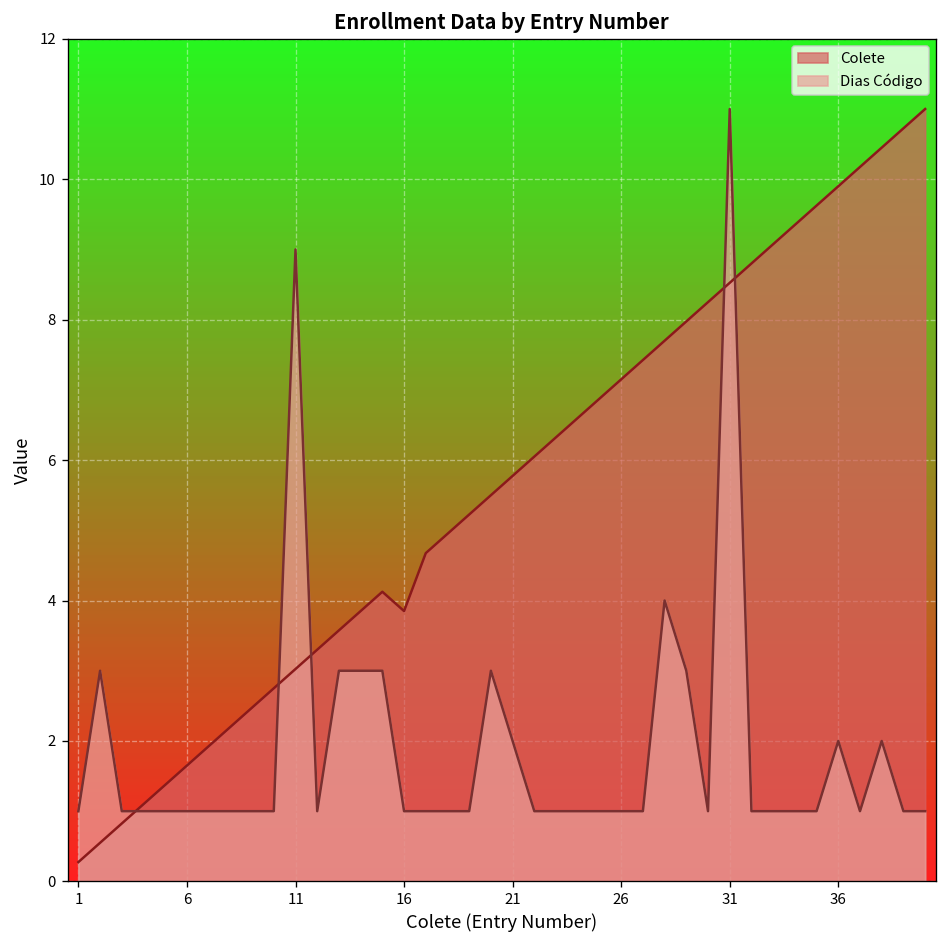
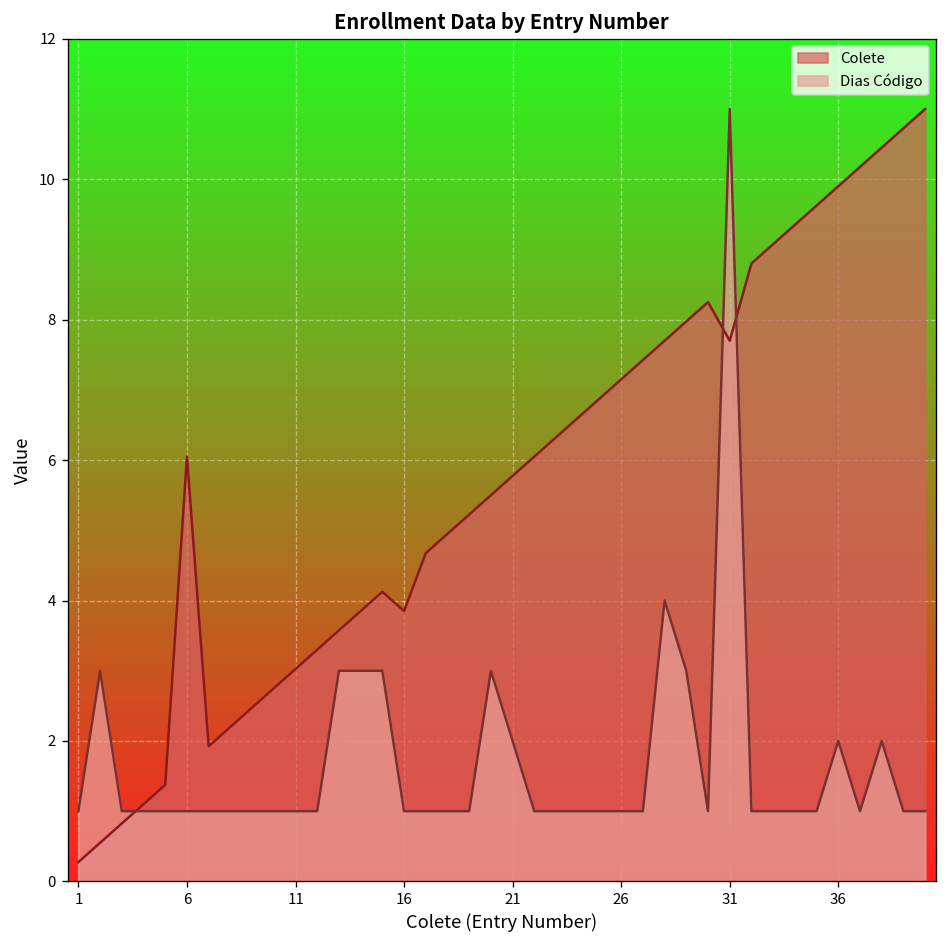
Colete, 6: 1.7 -> 6.1
Dias Código, 11: 9 -> 1
Colete, 31: 8.5 -> 7.7
